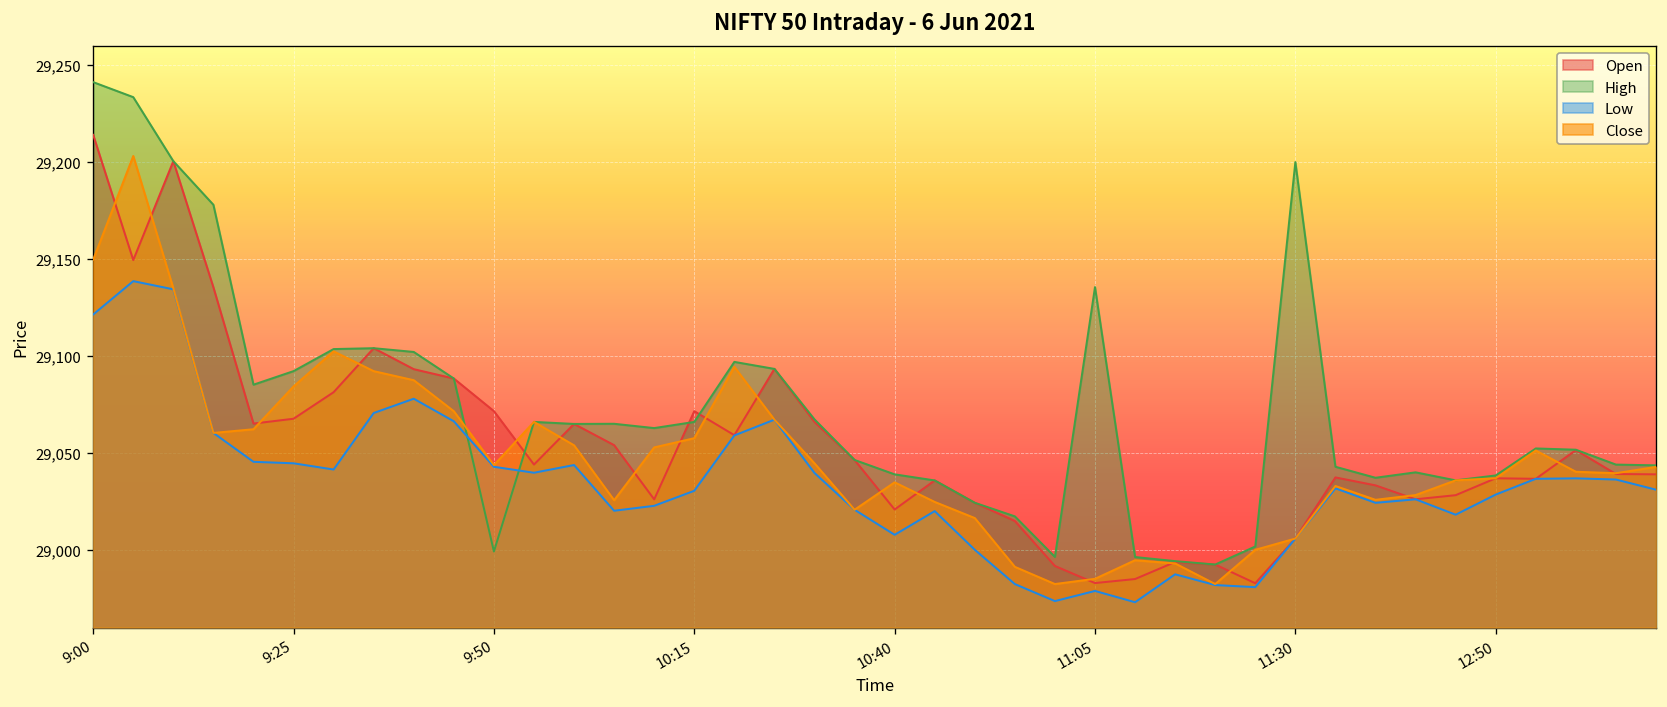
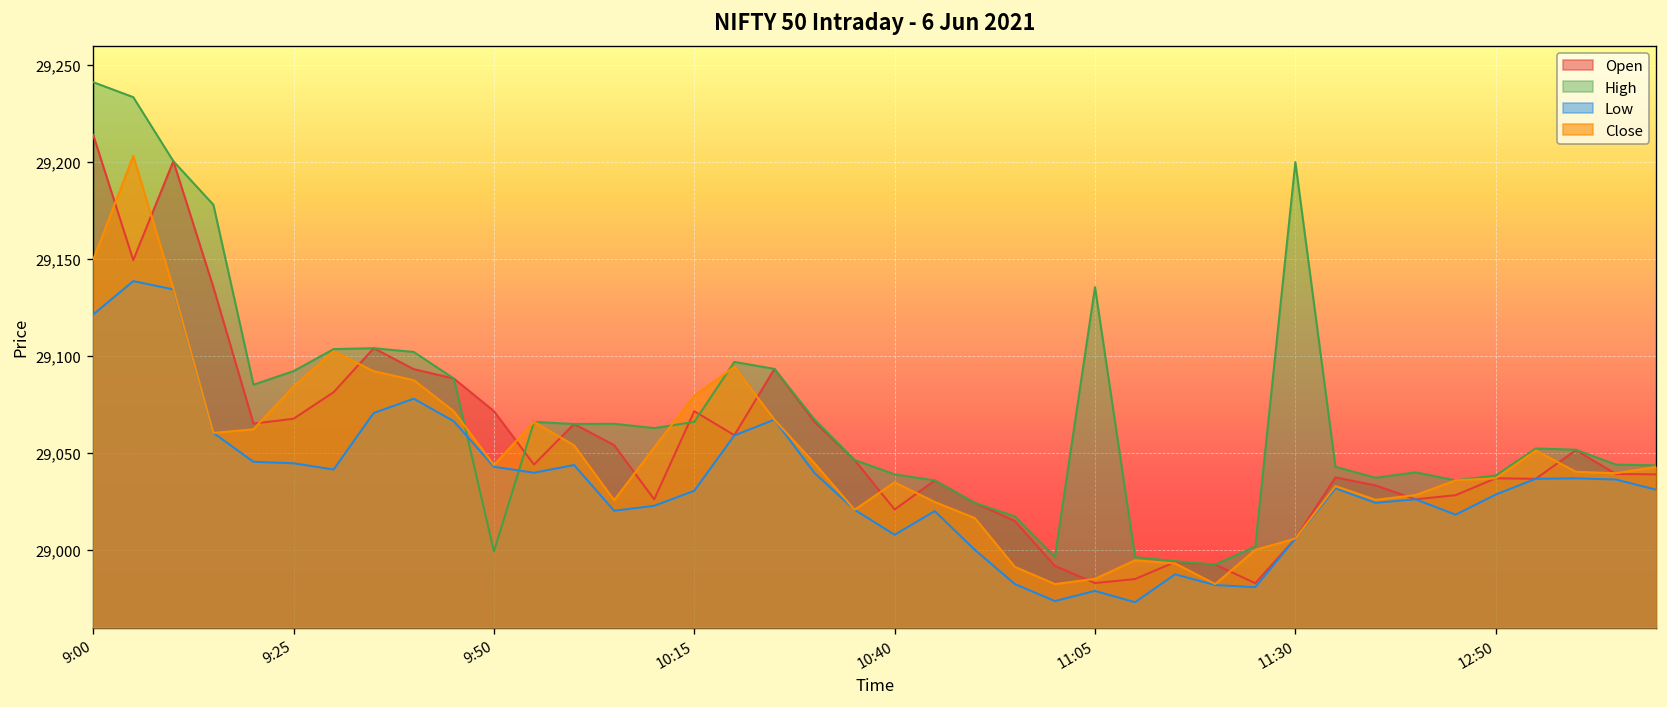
Close, 10:15: 29,058 -> 29,079
